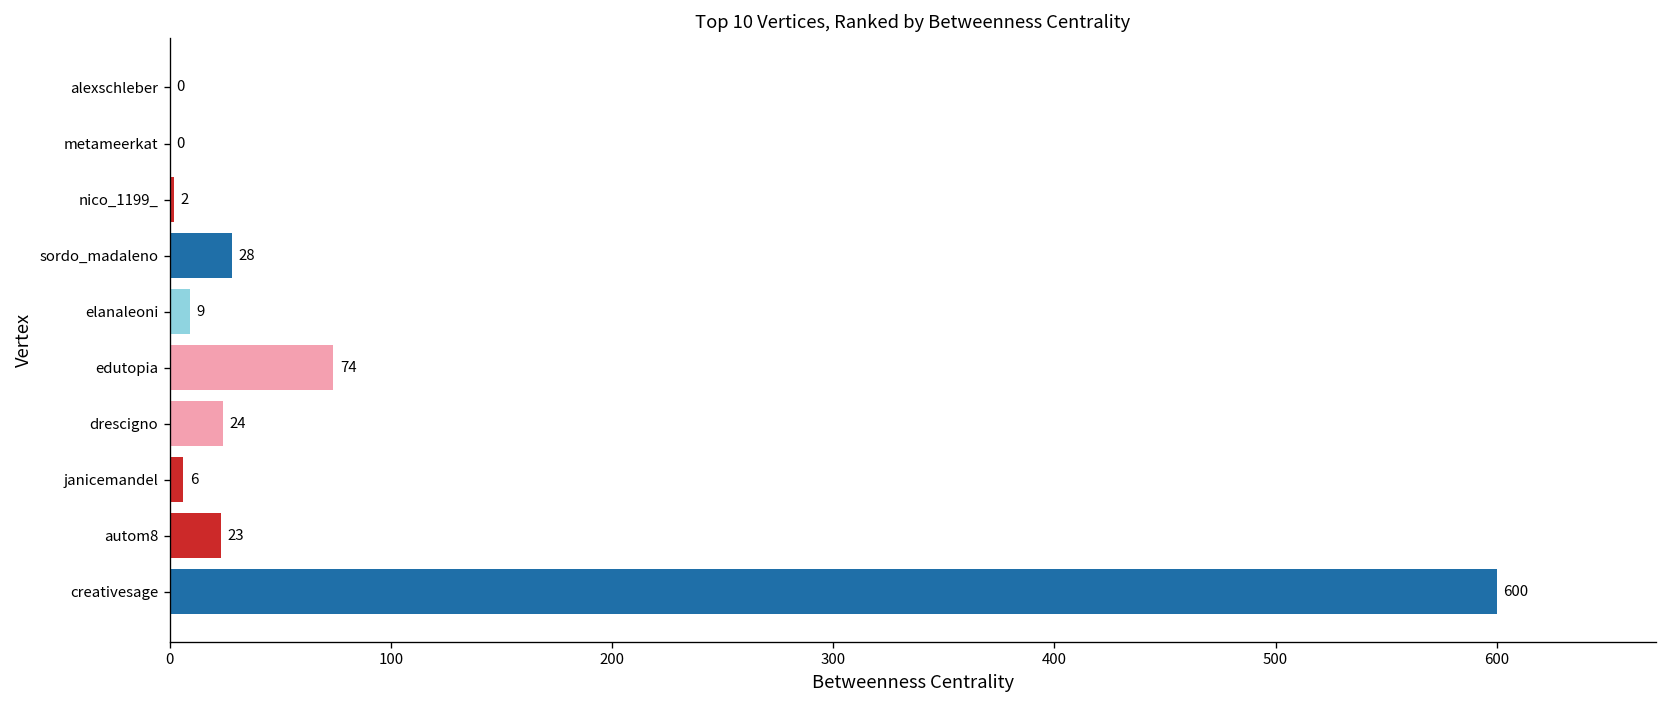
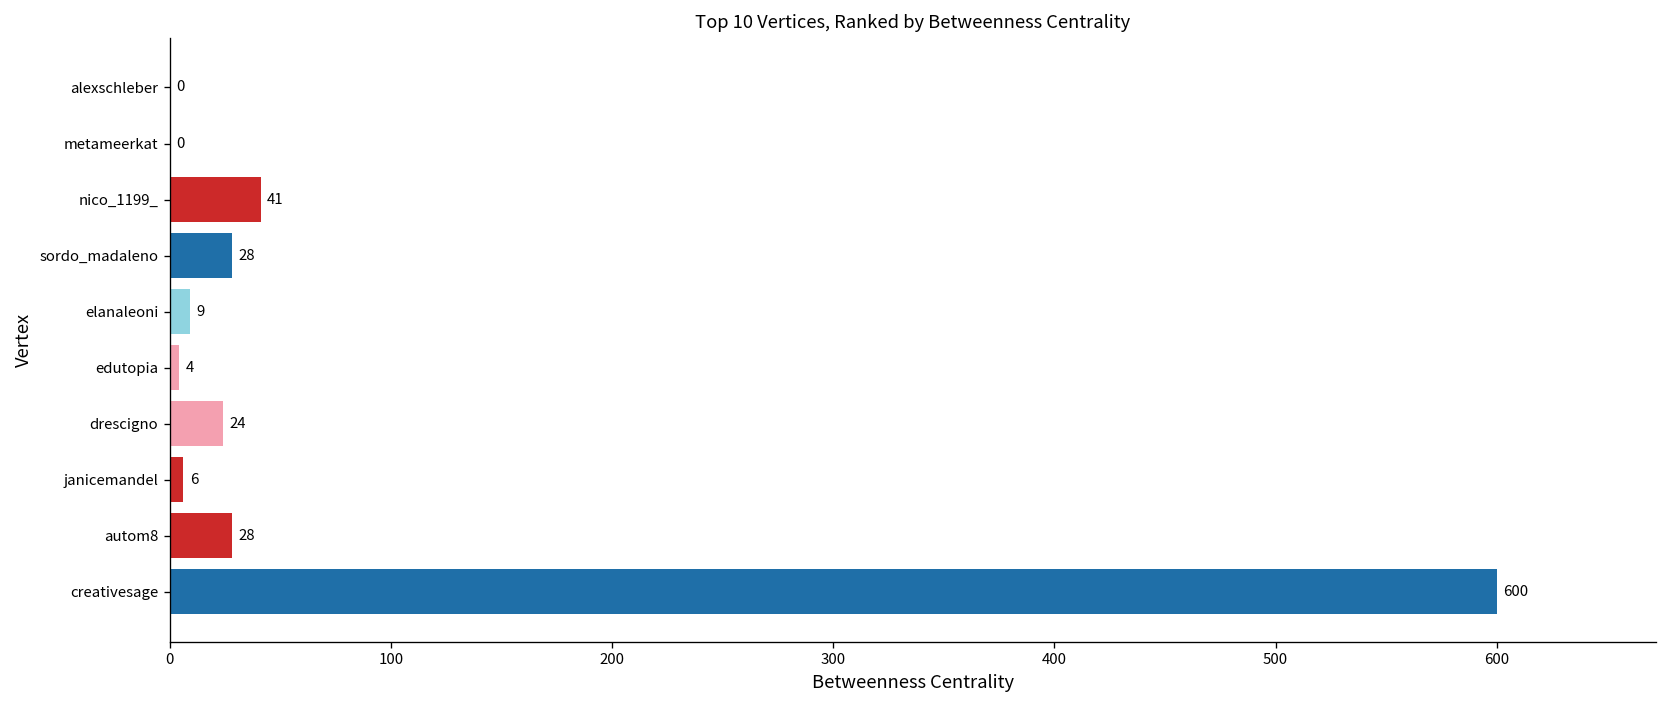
nico_1199_: 2 -> 41
edutopia: 74 -> 4
autom8: 23 -> 28
